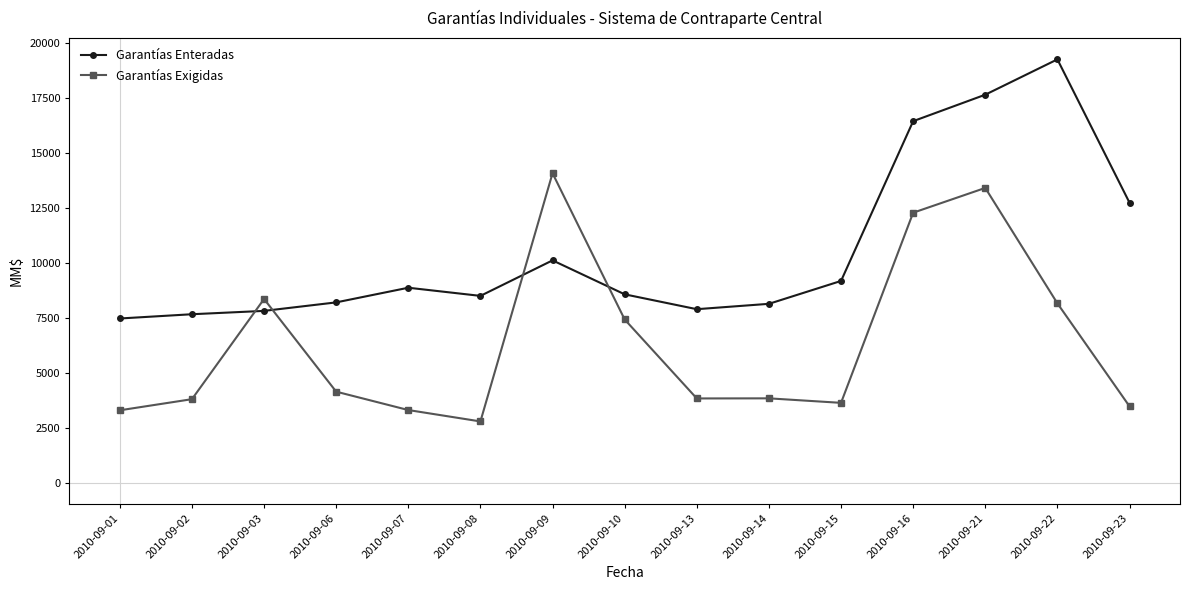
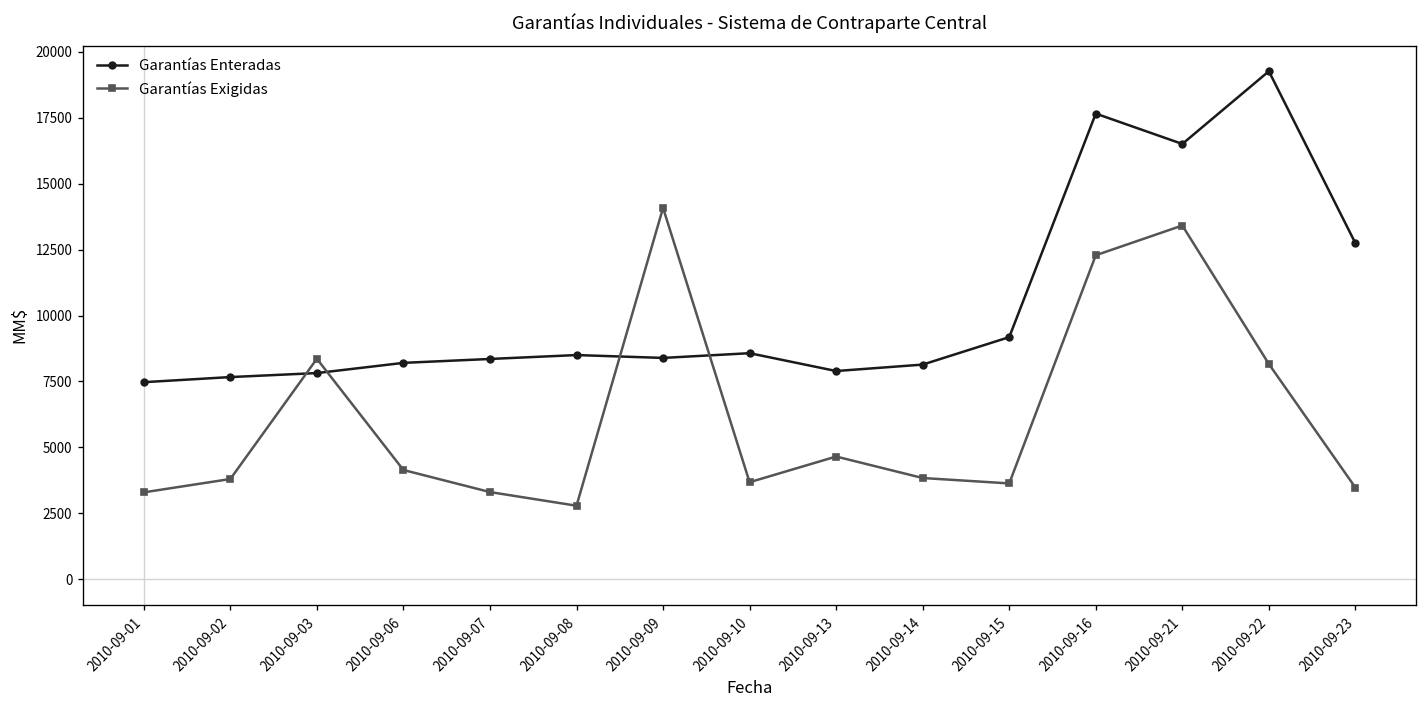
Garantías Enteradas, 2010-09-07: 8900 -> 8400
Garantías Enteradas, 2010-09-09: 10100 -> 8400
Garantías Exigidas, 2010-09-10: 7400 -> 3700
Garantías Exigidas, 2010-09-13: 3800 -> 4700
Garantías Enteradas, 2010-09-16: 16500 -> 17700
Garantías Enteradas, 2010-09-21: 17700 -> 16500
